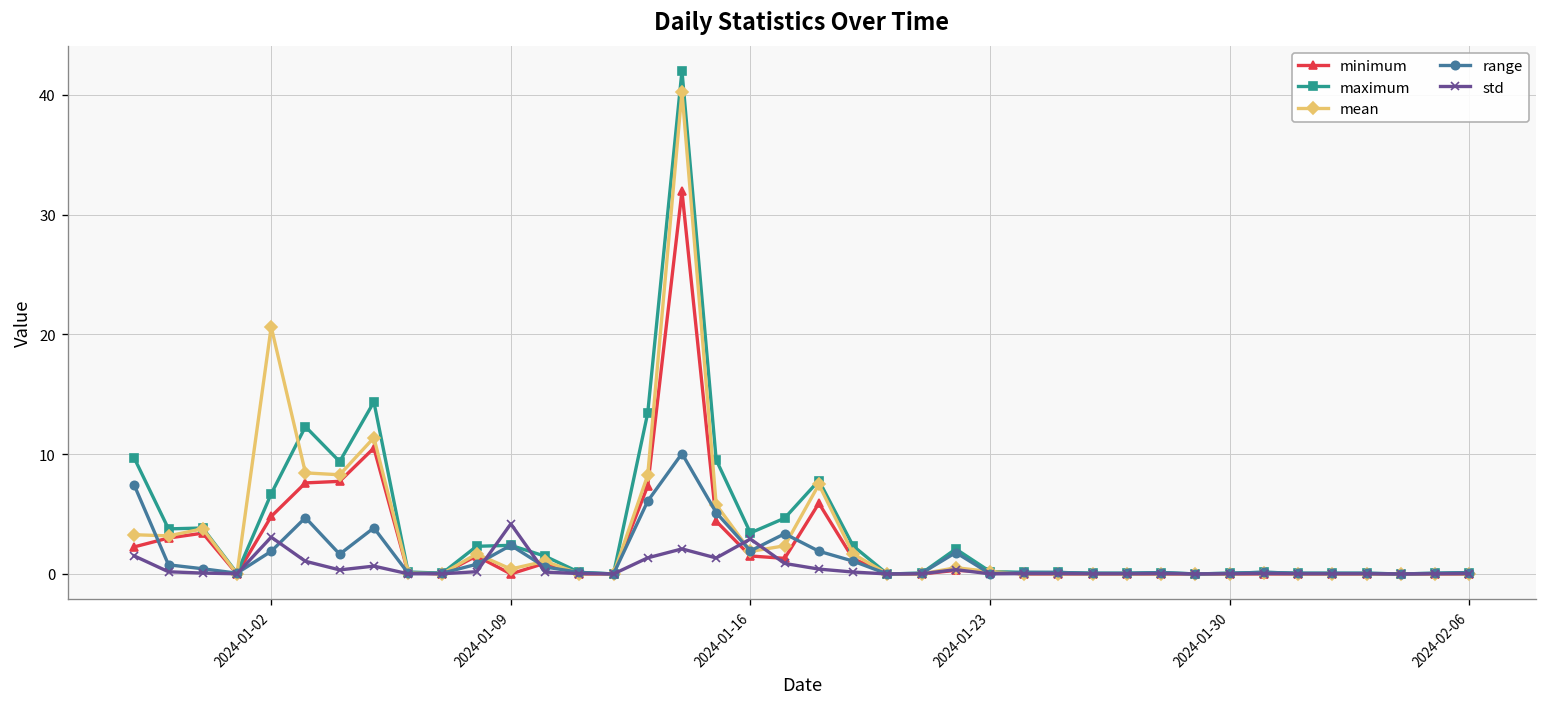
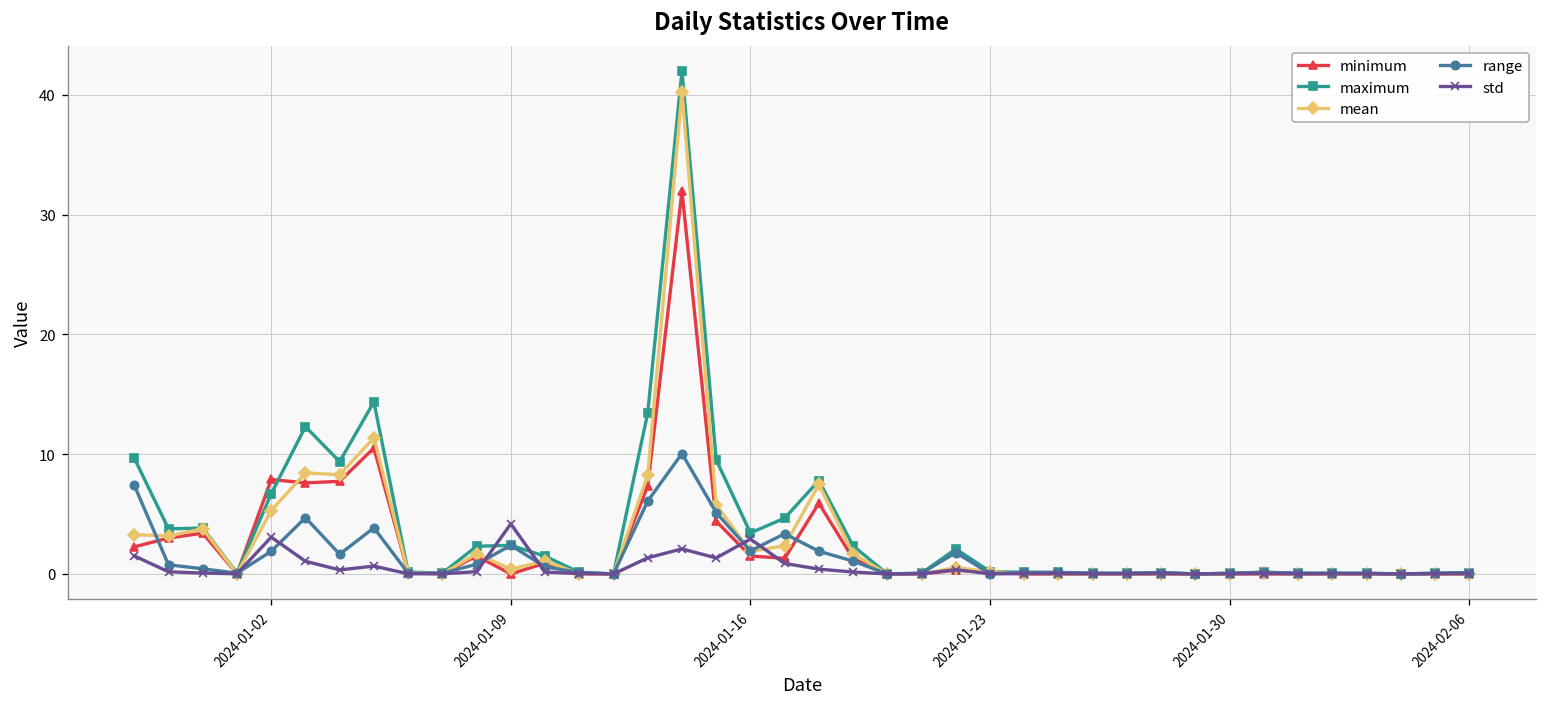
minimum, 2024-01-02: 5 -> 8
mean, 2024-01-02: 21 -> 5
